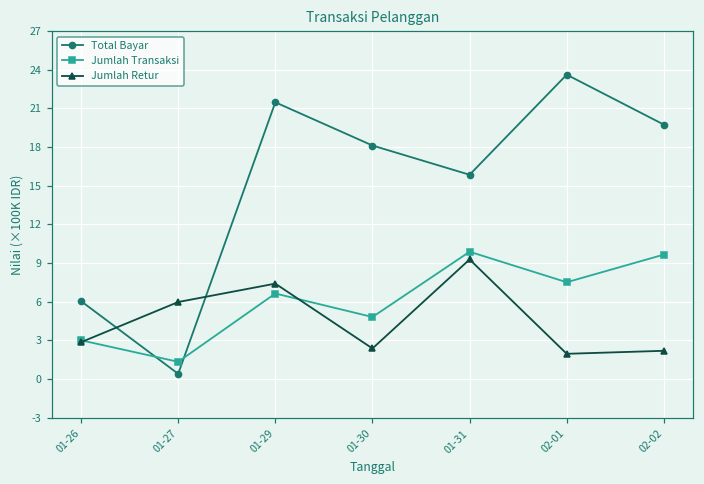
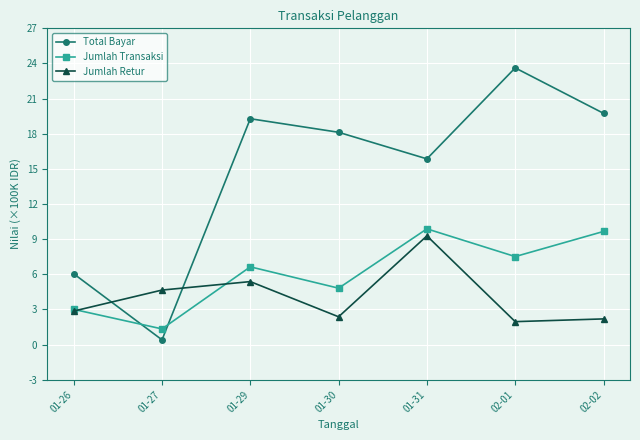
Jumlah Retur, 01-27: 6.0 -> 4.7
Total Bayar, 01-29: 21.5 -> 19.3
Jumlah Retur, 01-29: 7.4 -> 5.4
